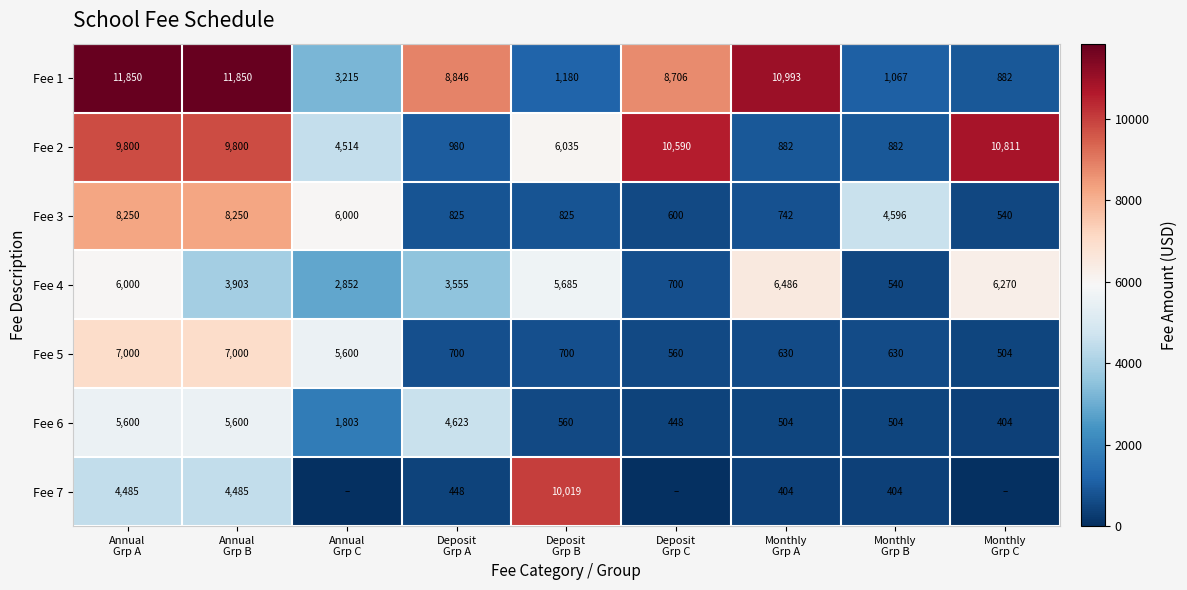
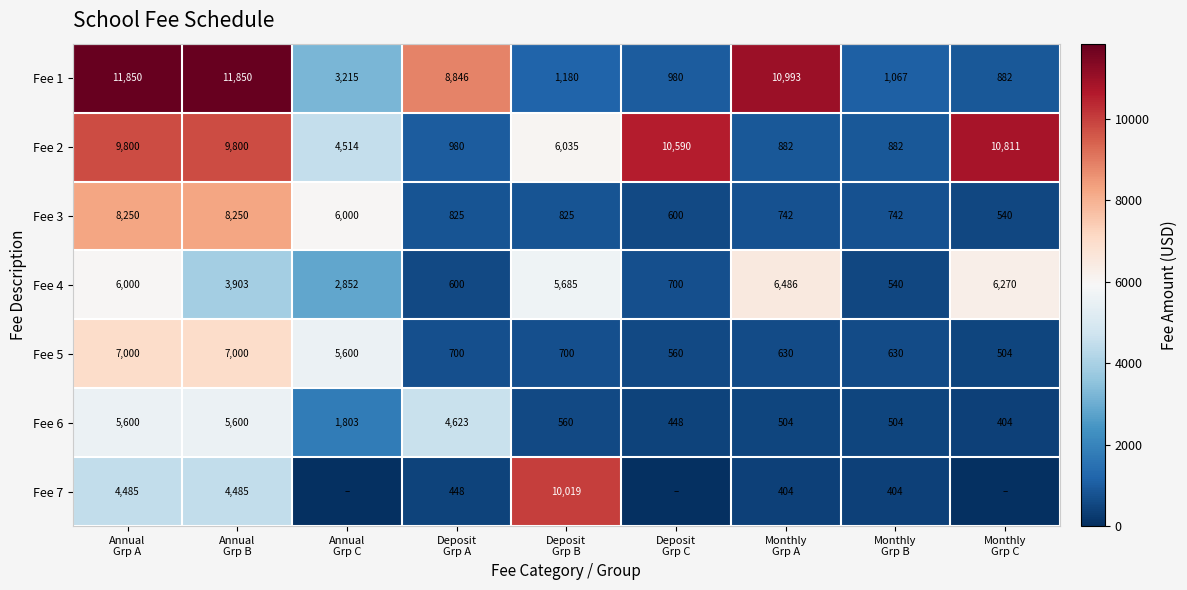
Fee 1, Deposit Grp C: 8,706 -> 980
Fee 3, Monthly Grp B: 4,596 -> 742
Fee 4, Deposit Grp A: 3,555 -> 600
